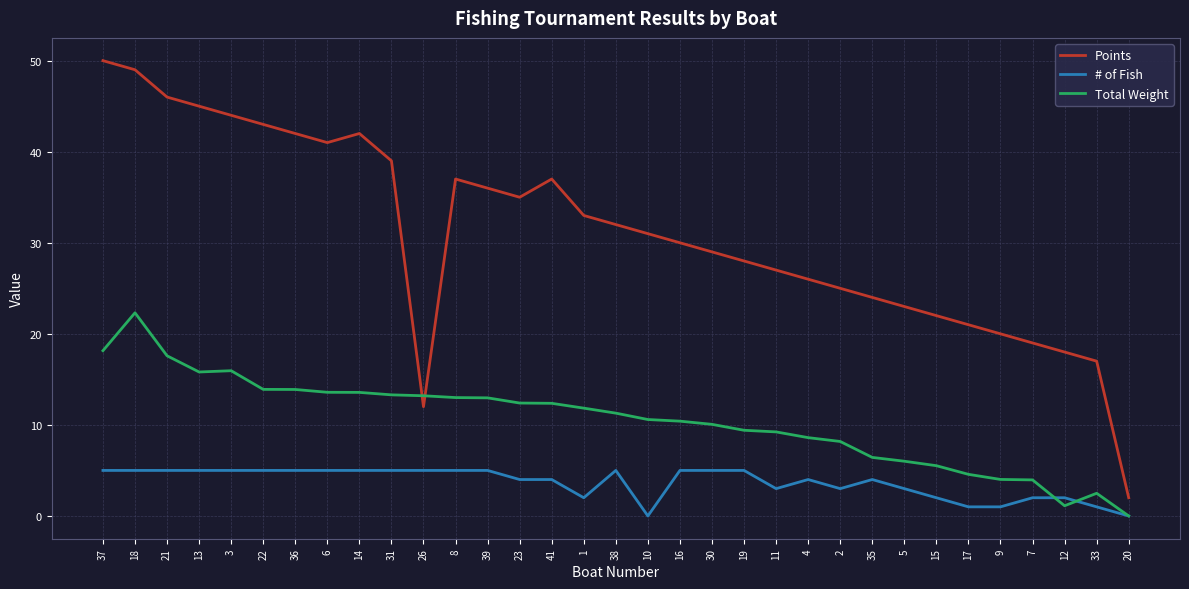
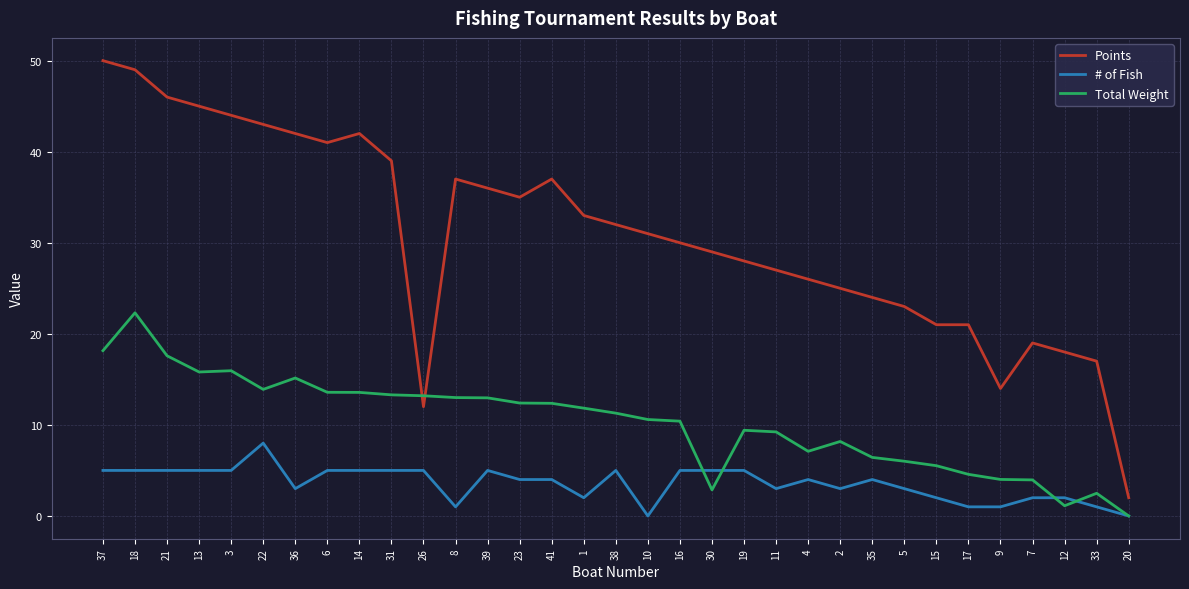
# of Fish, 22: 5 -> 8
# of Fish, 36: 5 -> 3
Total Weight, 36: 14 -> 15
# of Fish, 8: 5 -> 1
Total Weight, 30: 10 -> 3
Total Weight, 4: 9 -> 7
Points, 15: 22 -> 21
Points, 9: 20 -> 14
